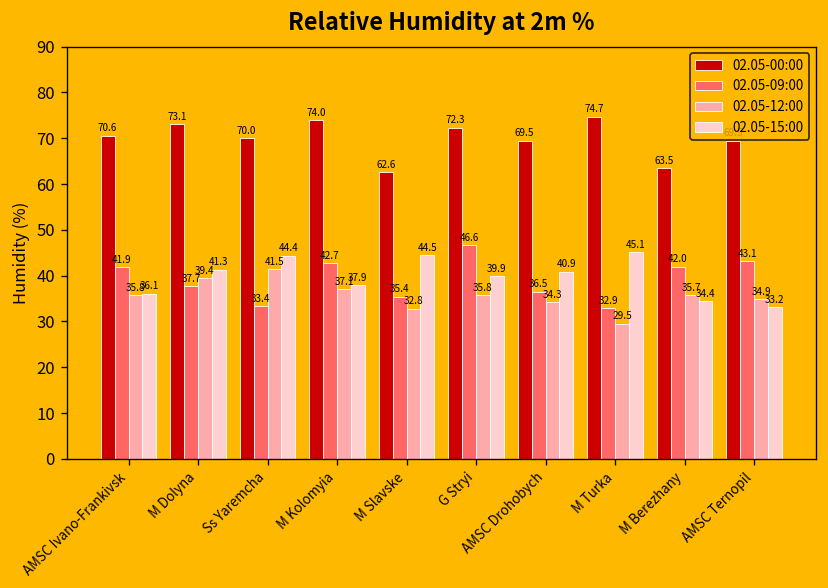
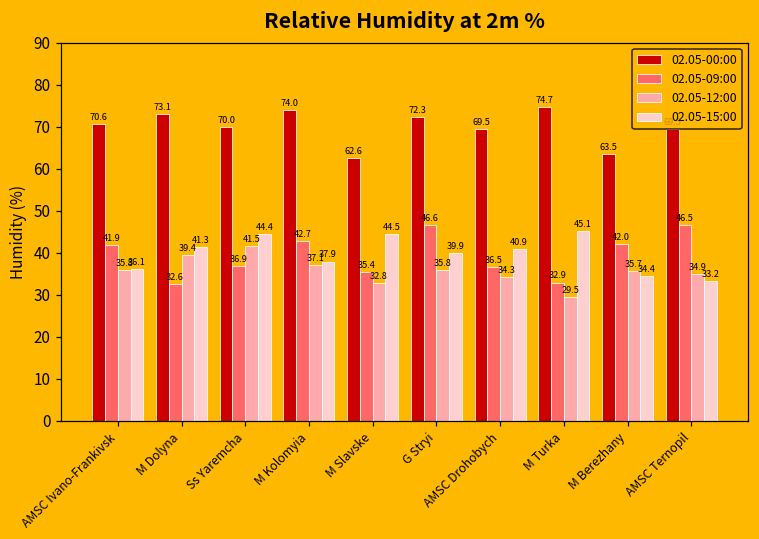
02.05-09:00, M Dolyna: 37.7 -> 32.6
02.05-09:00, Ss Yaremcha: 33.4 -> 36.9
02.05-09:00, AMSC Ternopil: 43.1 -> 46.5
